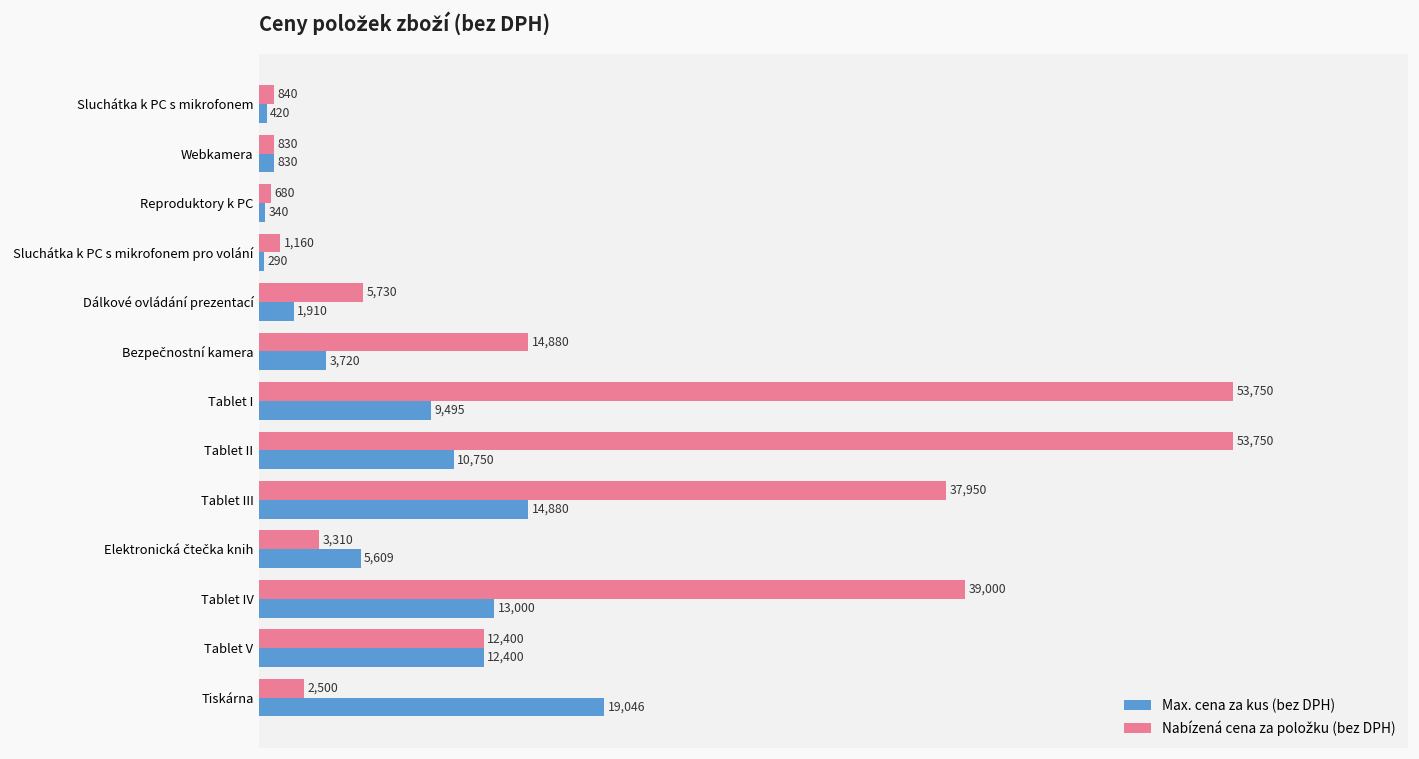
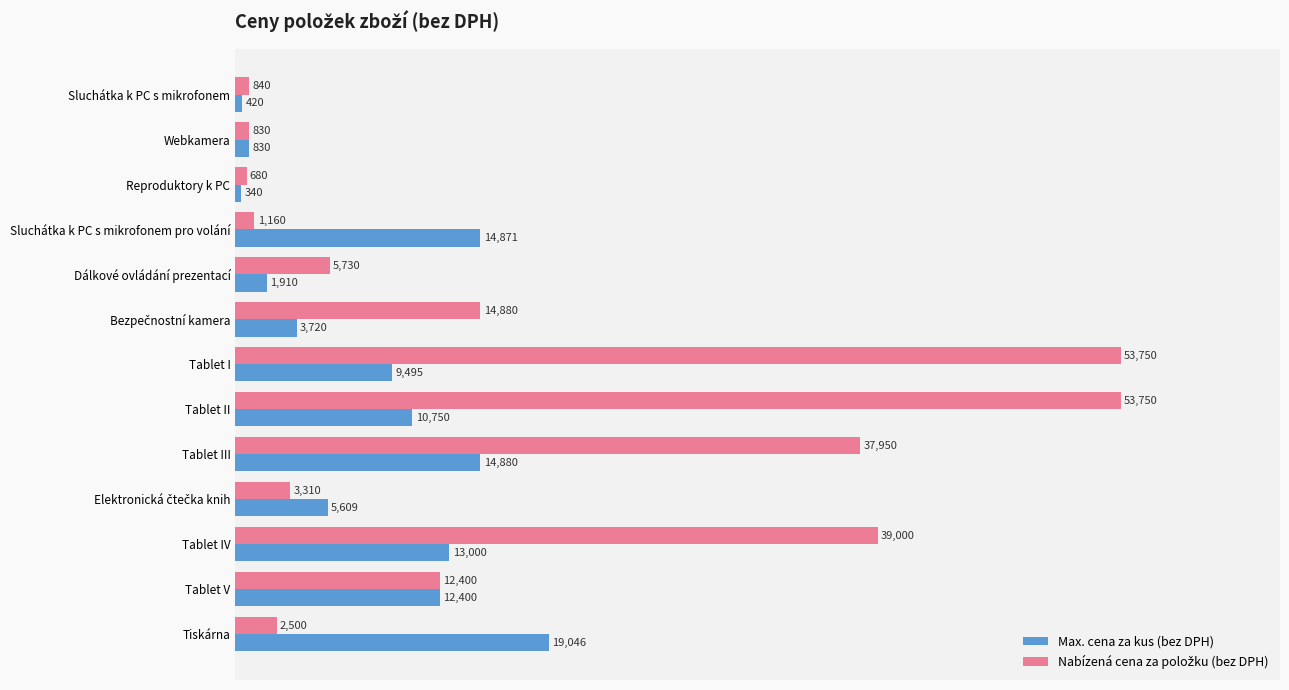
Max. cena za kus (bez DPH), Sluchátka k PC s mikrofonem pro volání: 290 -> 14,871
